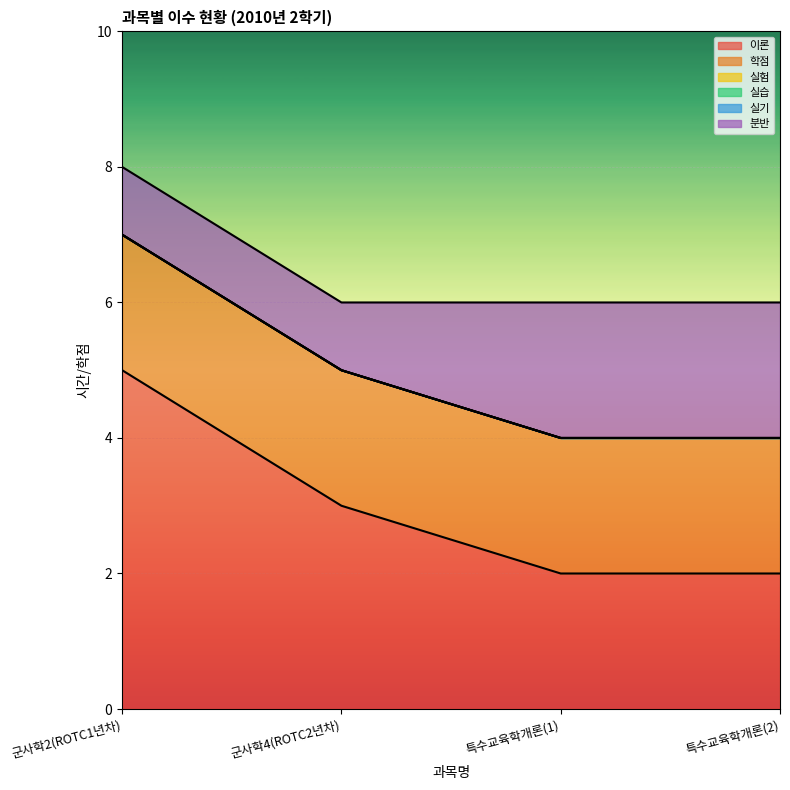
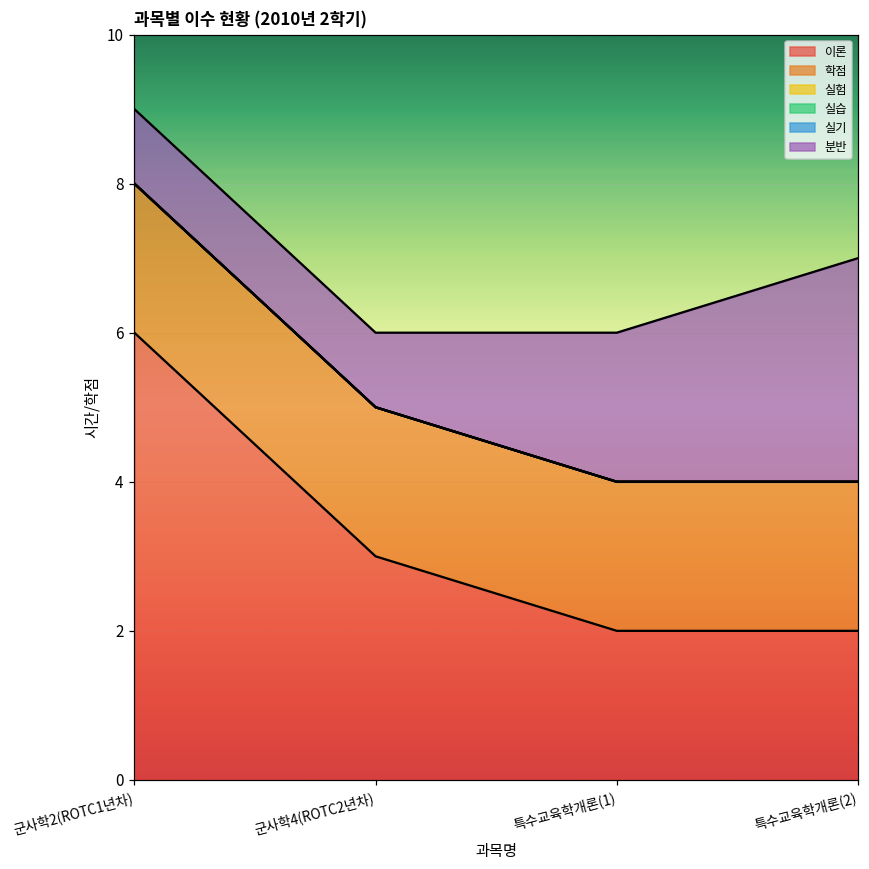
이론, 군사학2(ROTC1년차): 5 -> 6
분반, 특수교육학개론(2): 2 -> 3
